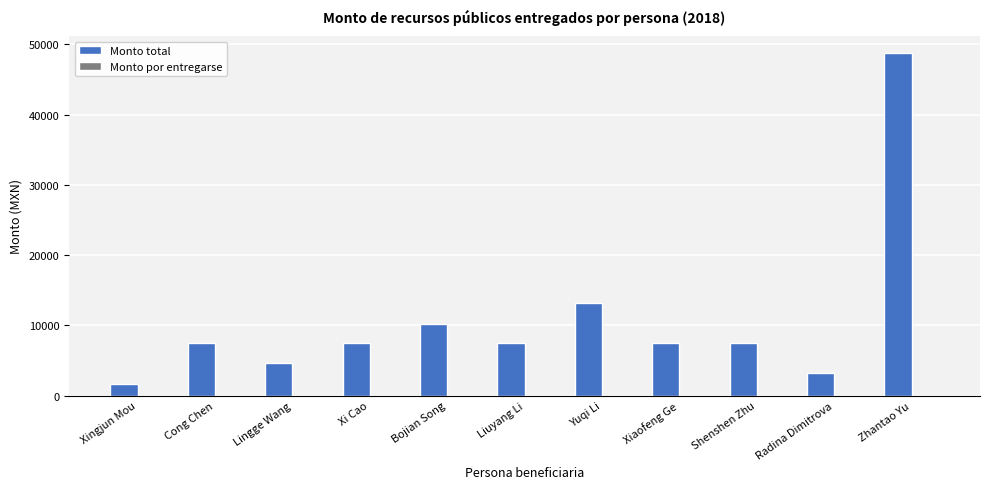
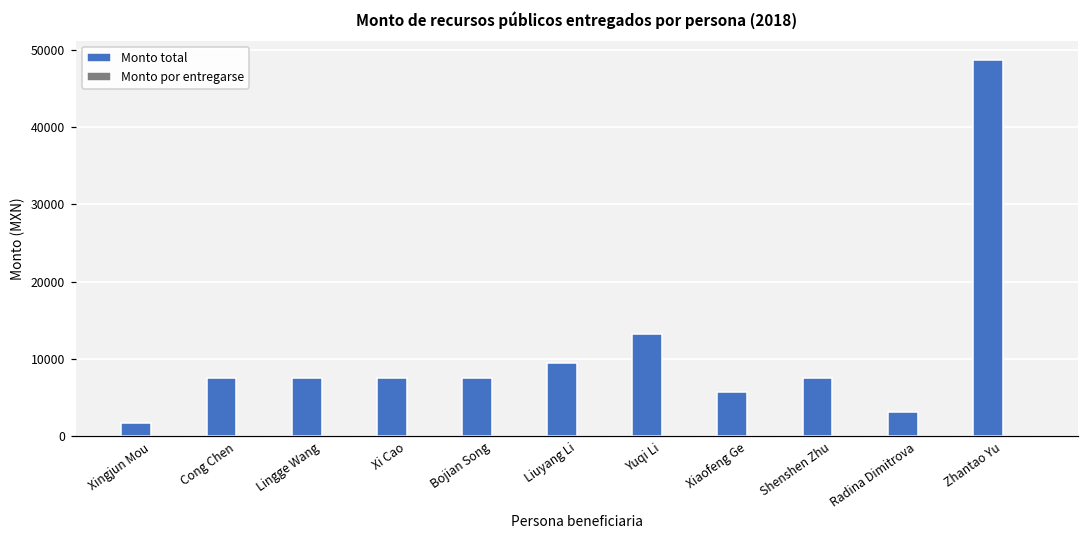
Monto total, Lingge Wang: 5000 -> 8000
Monto total, Bojian Song: 10000 -> 8000
Monto total, Liuyang Li: 8000 -> 9000
Monto total, Xiaofeng Ge: 8000 -> 6000
